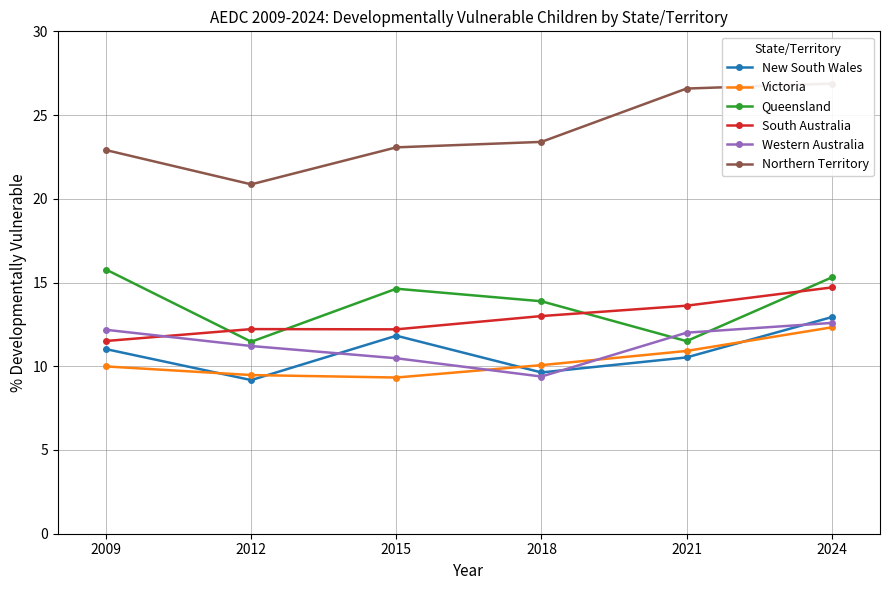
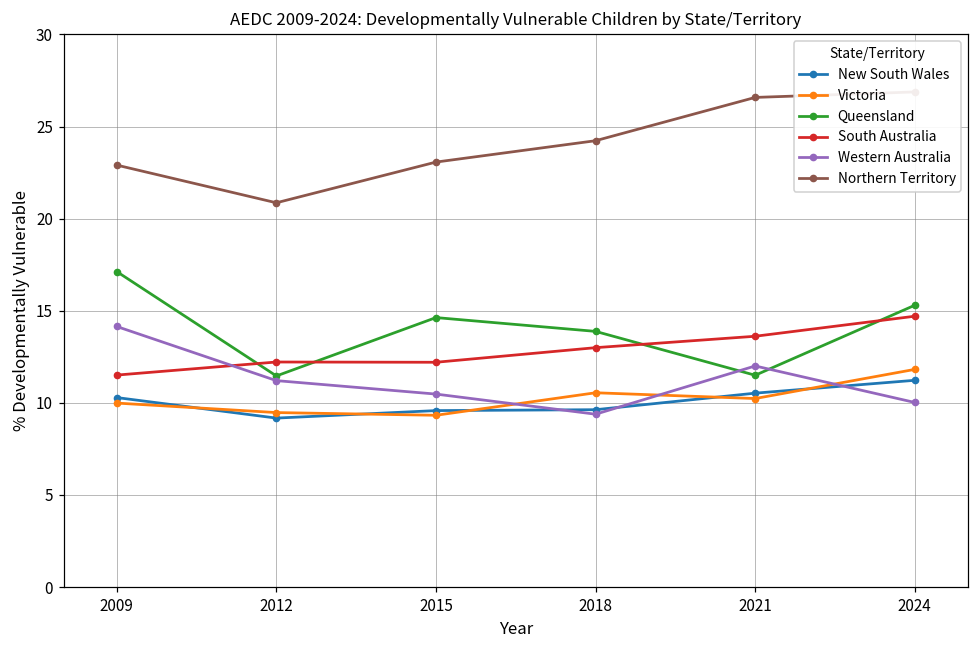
New South Wales, 2009: 11.0 -> 10.3
Queensland, 2009: 15.8 -> 17.1
Western Australia, 2009: 12.2 -> 14.1
New South Wales, 2015: 11.8 -> 9.6
Victoria, 2018: 10.1 -> 10.5
Northern Territory, 2018: 23.4 -> 24.2
Victoria, 2021: 10.9 -> 10.2
New South Wales, 2024: 12.9 -> 11.2
Victoria, 2024: 12.3 -> 11.8
Western Australia, 2024: 12.6 -> 10.0
